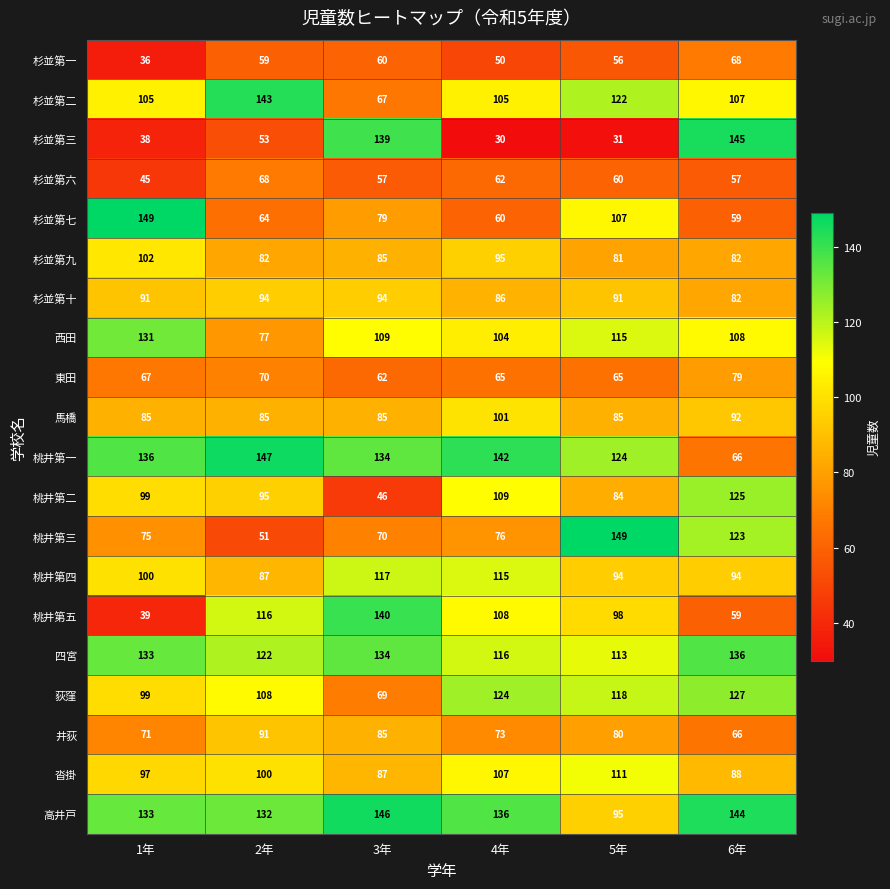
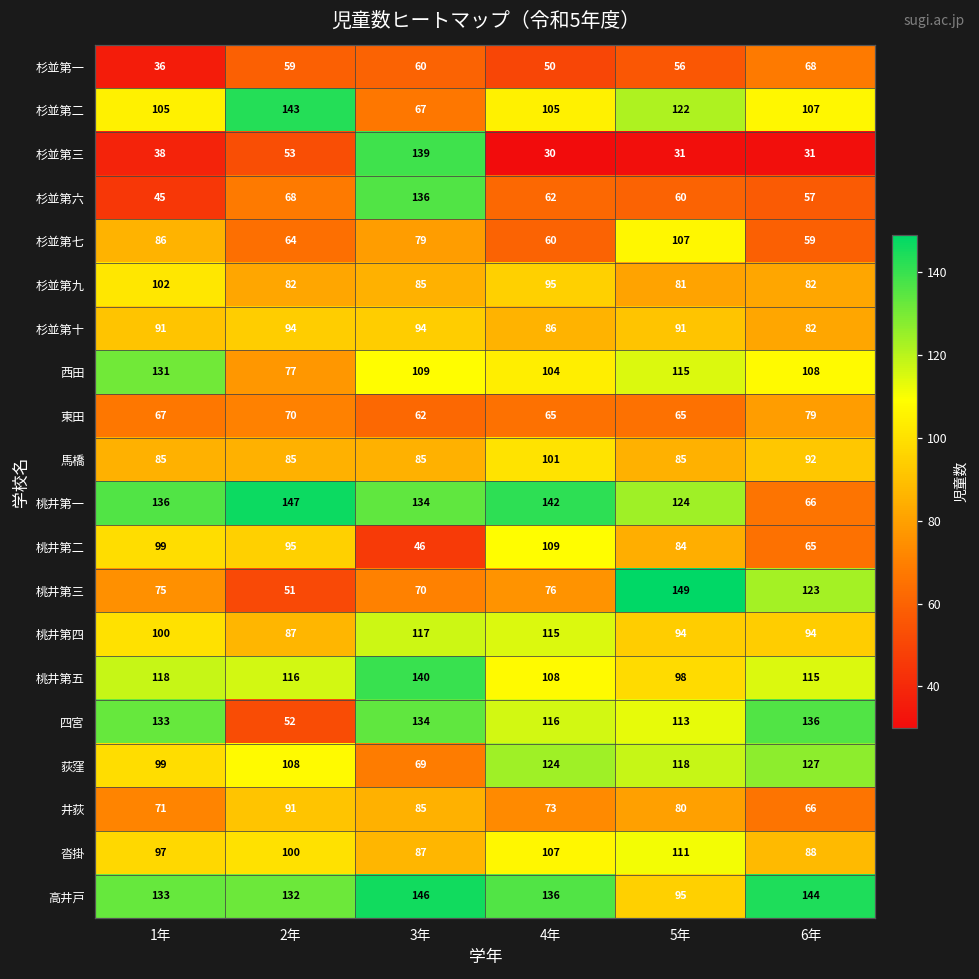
杉並第三, 6年: 145 -> 31
杉並第六, 3年: 57 -> 136
杉並第七, 1年: 149 -> 86
桃井第二, 6年: 125 -> 65
桃井第五, 1年: 39 -> 118
桃井第五, 6年: 59 -> 115
四宮, 2年: 122 -> 52
